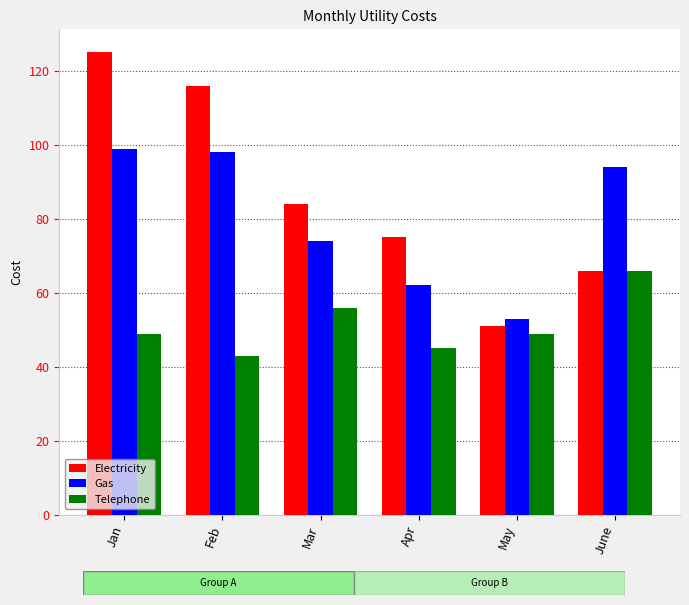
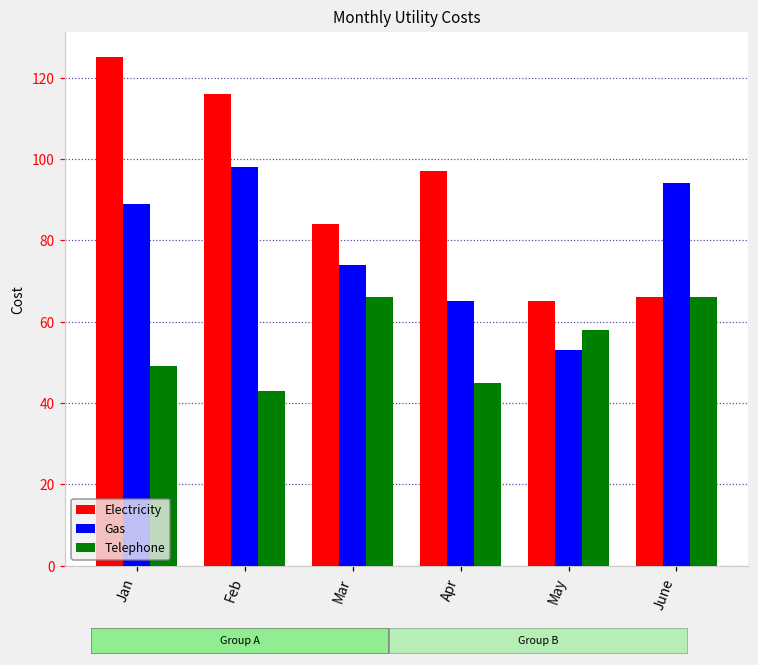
Gas, Jan: 99 -> 89
Telephone, Mar: 56 -> 66
Electricity, Apr: 75 -> 97
Gas, Apr: 62 -> 65
Electricity, May: 51 -> 65
Telephone, May: 49 -> 58
